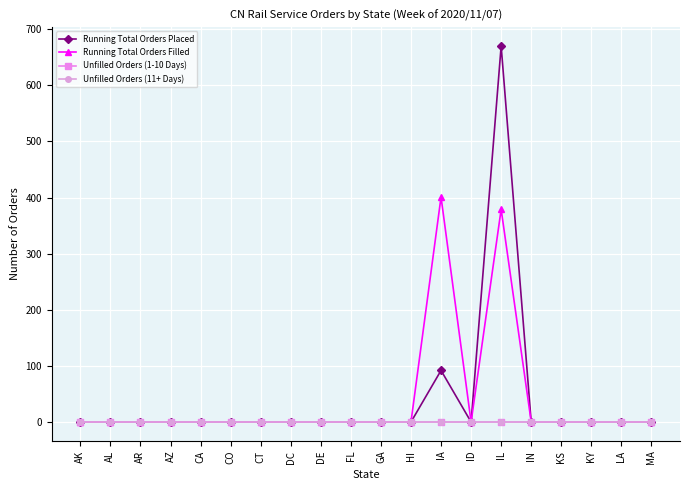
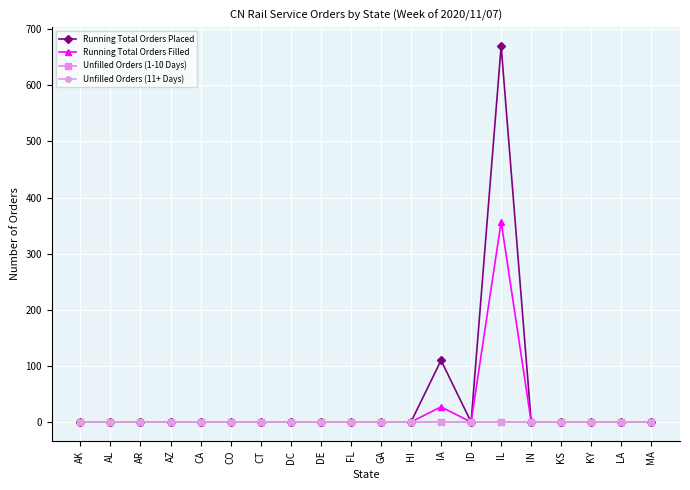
Running Total Orders Placed, IA: 90 -> 110
Running Total Orders Filled, IA: 400 -> 30
Running Total Orders Filled, IL: 380 -> 360
